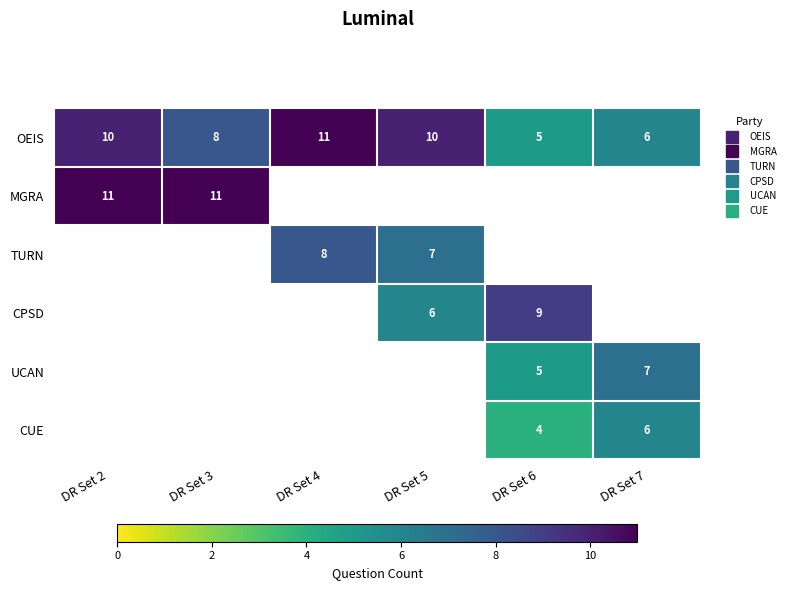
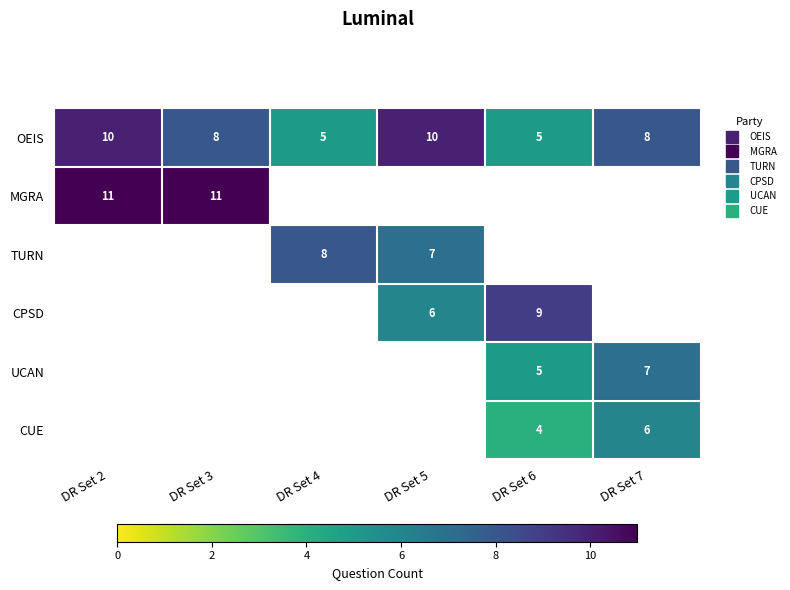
OEIS, DR Set 4: 11 -> 5
OEIS, DR Set 7: 6 -> 8
